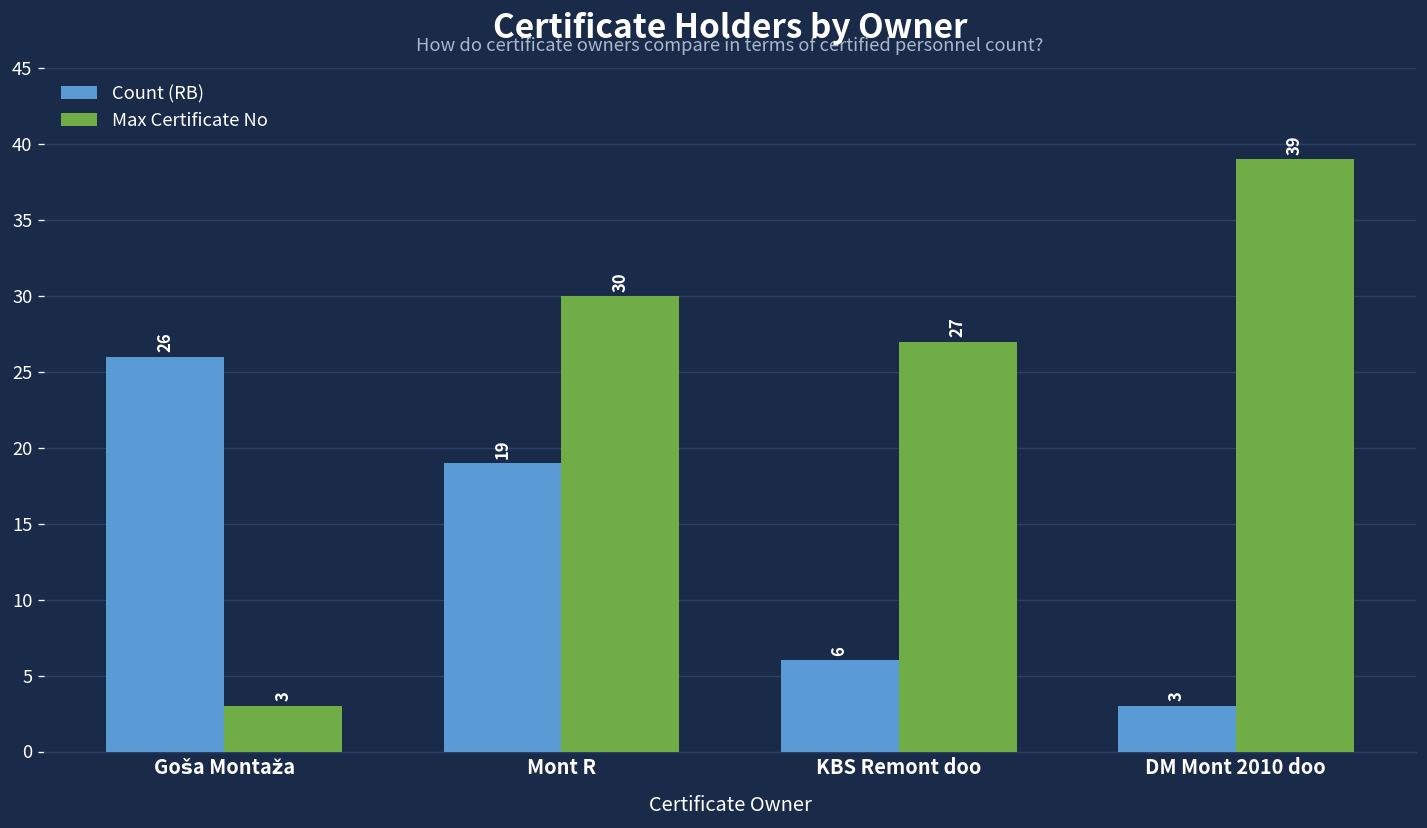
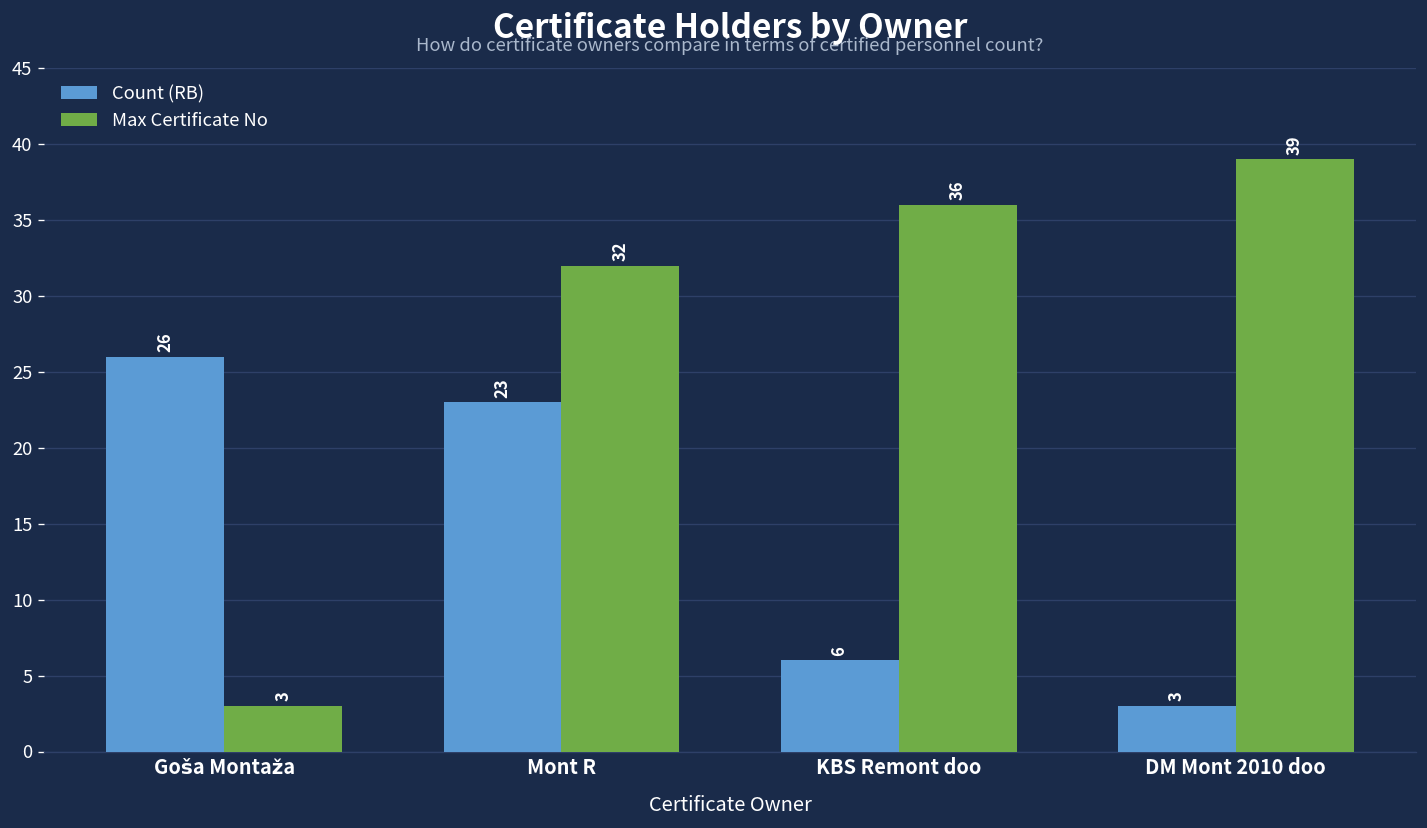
Count (RB), Mont R: 19 -> 23
Max Certificate No, Mont R: 30 -> 32
Max Certificate No, KBS Remont doo: 27 -> 36
